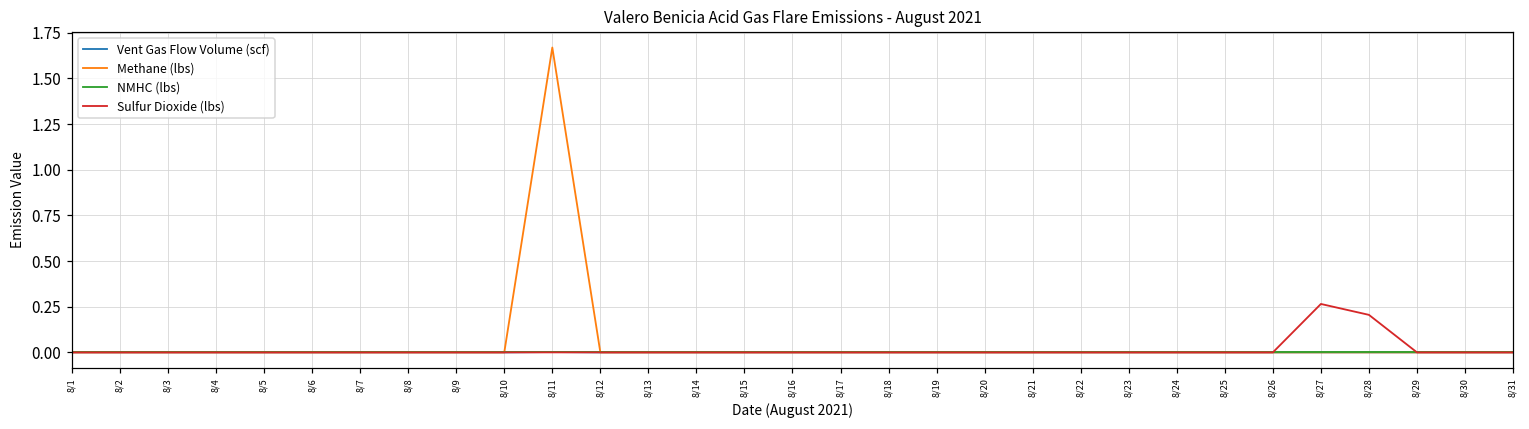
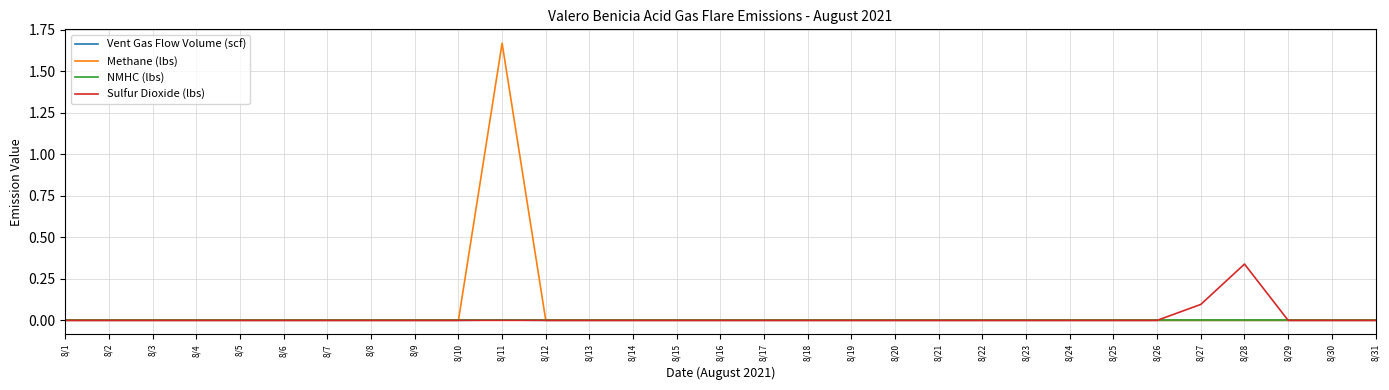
Sulfur Dioxide (lbs), 8/27: 0.27 -> 0.10
Sulfur Dioxide (lbs), 8/28: 0.21 -> 0.34
